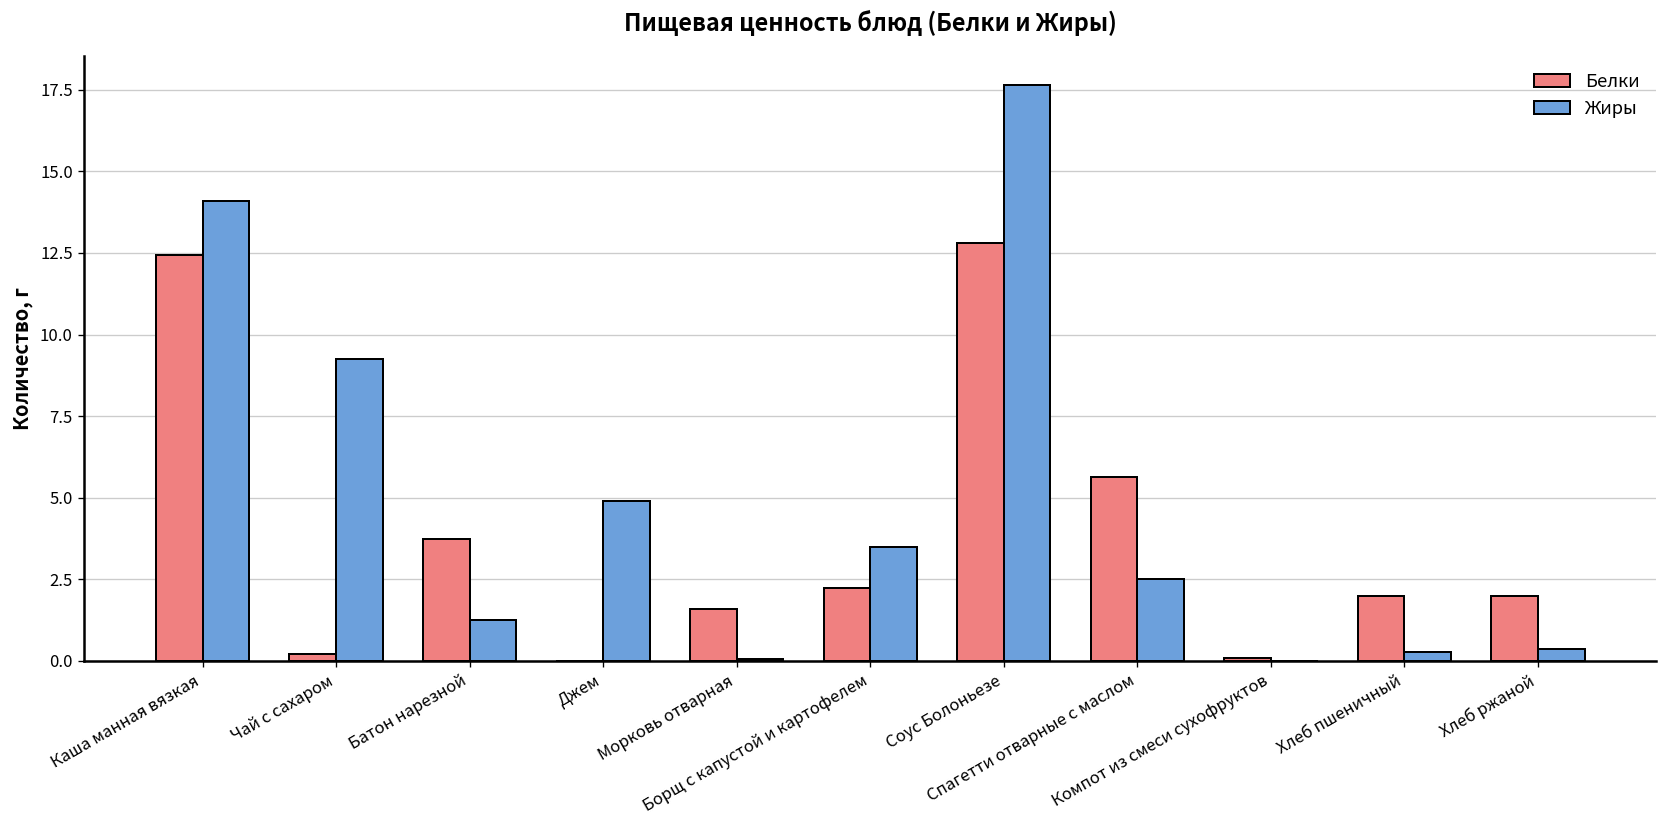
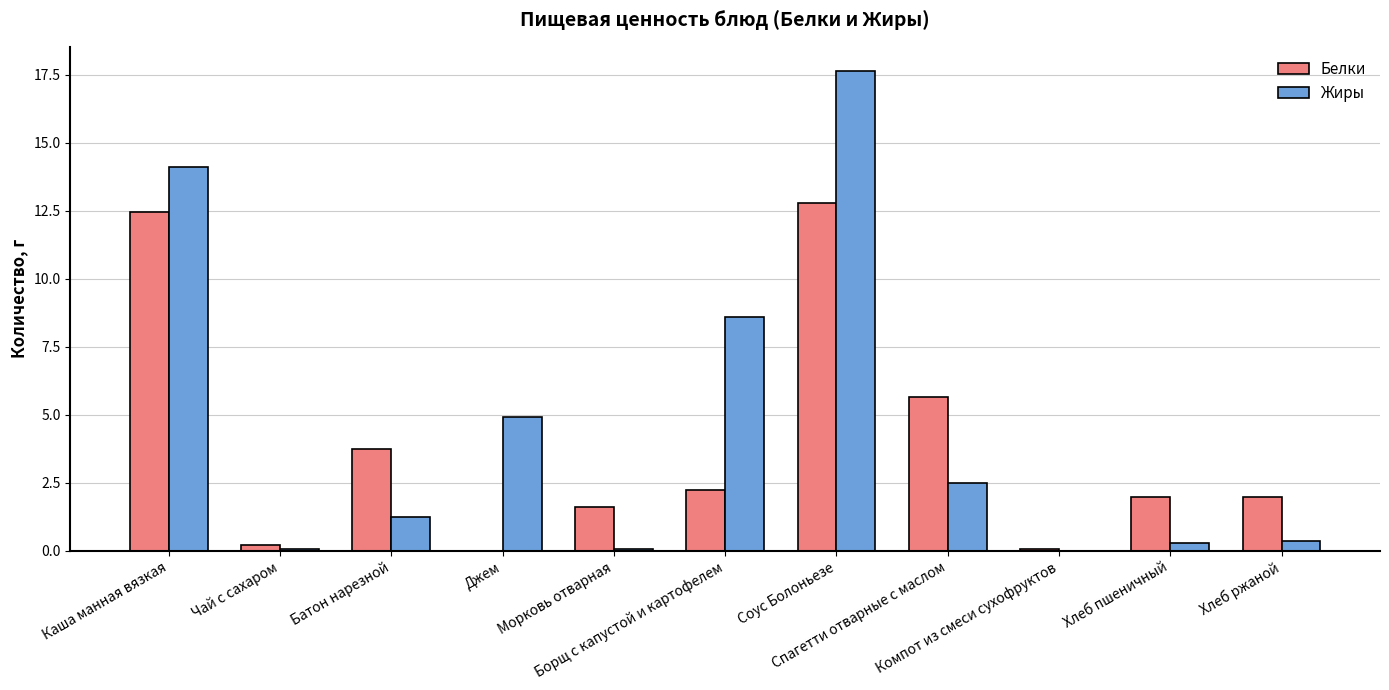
Жиры, Чай с сахаром: 9.3 -> 0.1
Жиры, Борщ с капустой и картофелем: 3.5 -> 8.6
